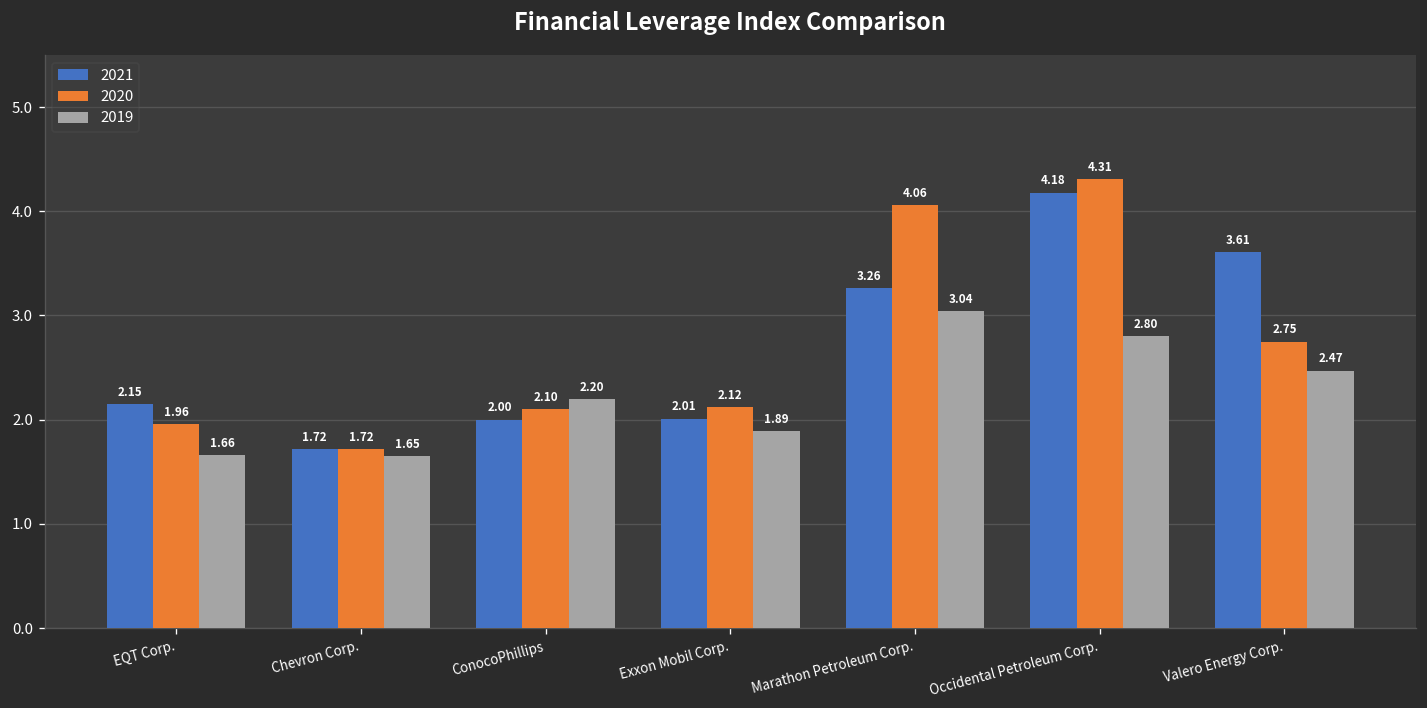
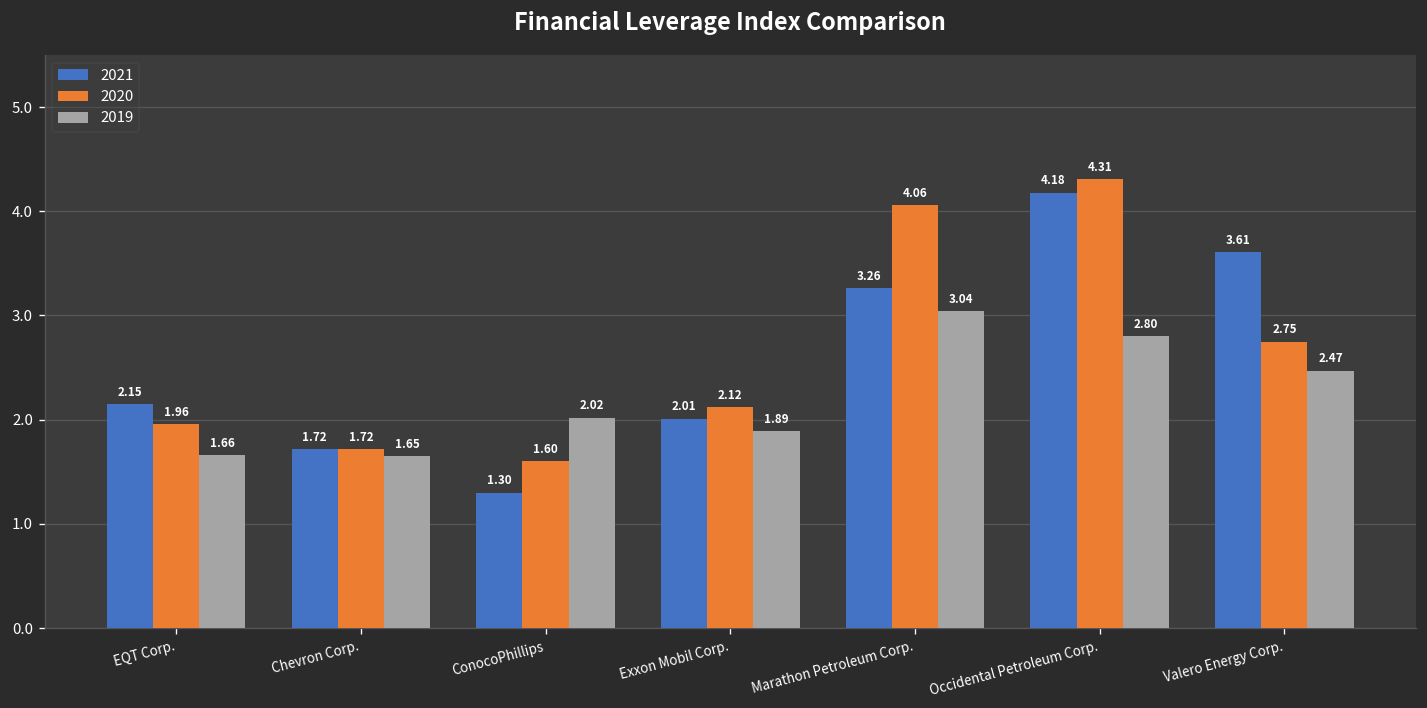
2021, ConocoPhillips: 2.00 -> 1.30
2020, ConocoPhillips: 2.10 -> 1.60
2019, ConocoPhillips: 2.20 -> 2.02
